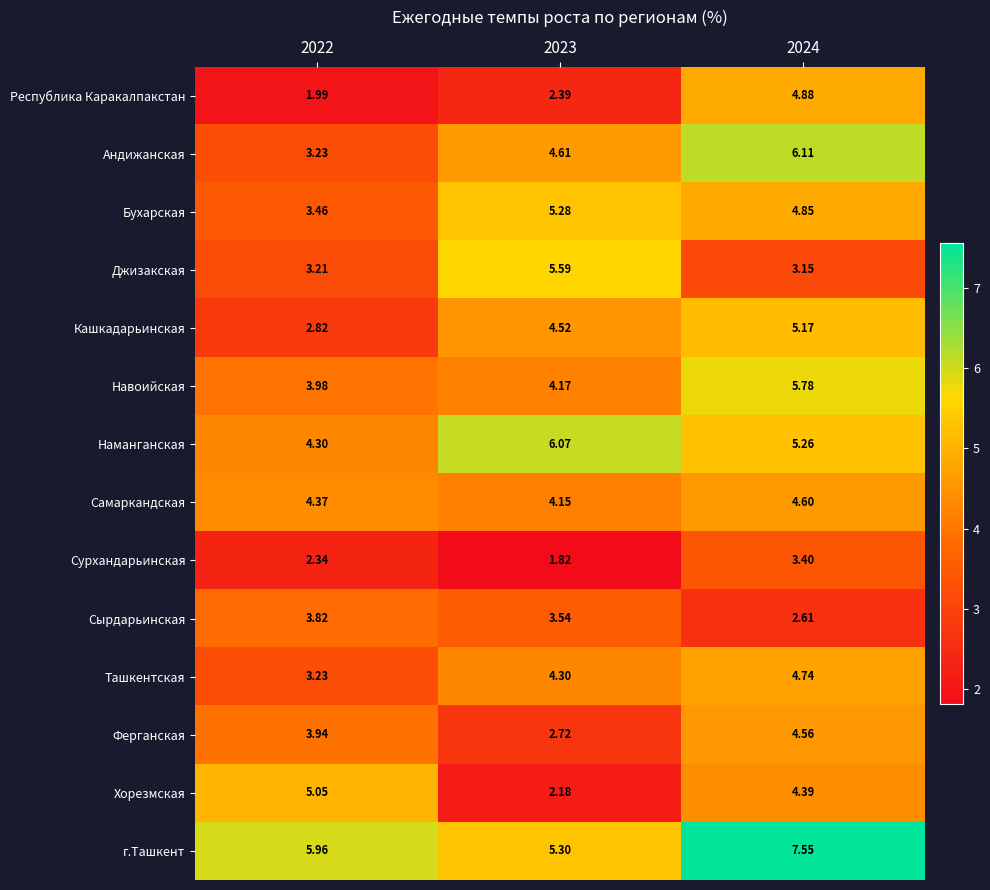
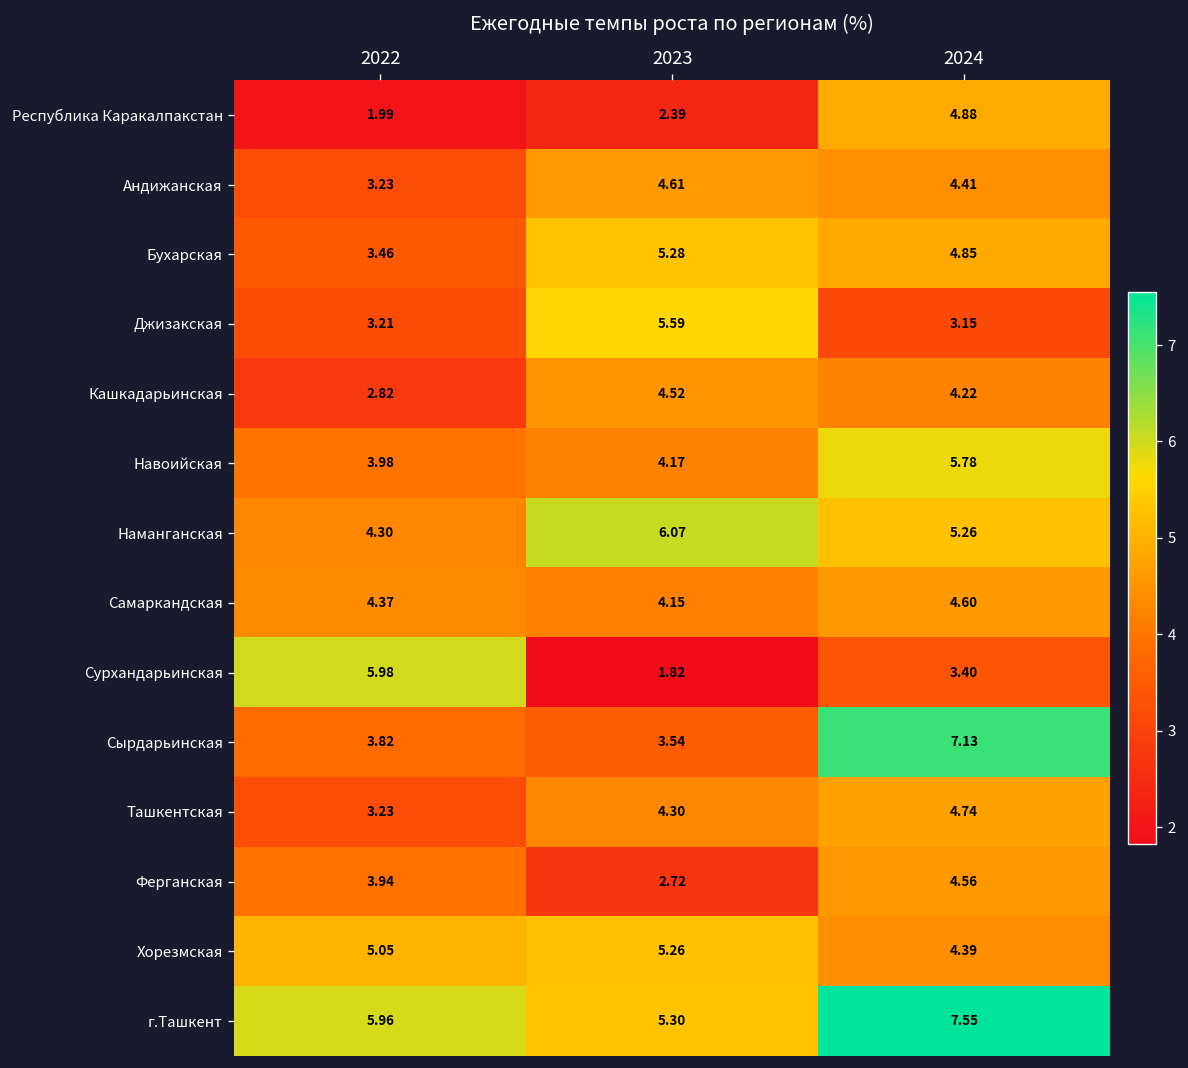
Андижанская, 2024: 6.11 -> 4.41
Кашкадарьинская, 2024: 5.17 -> 4.22
Сурхандарьинская, 2022: 2.34 -> 5.98
Сырдарьинская, 2024: 2.61 -> 7.13
Хорезмская, 2023: 2.18 -> 5.26
